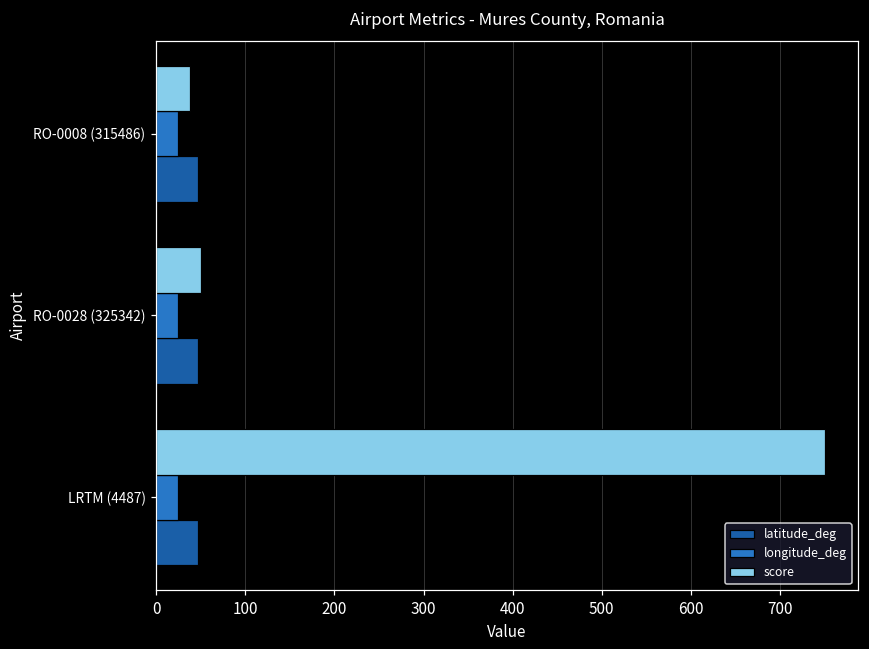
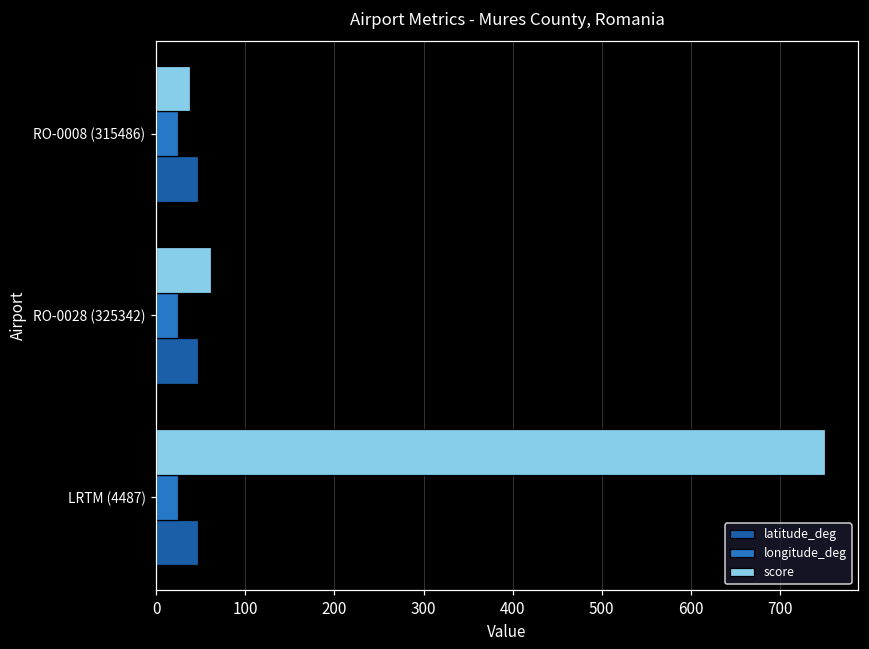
score, RO-0028 (325342): 50 -> 60
